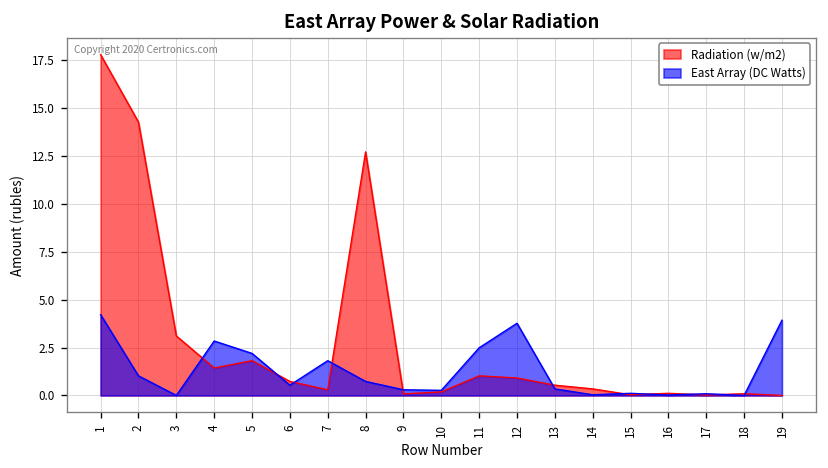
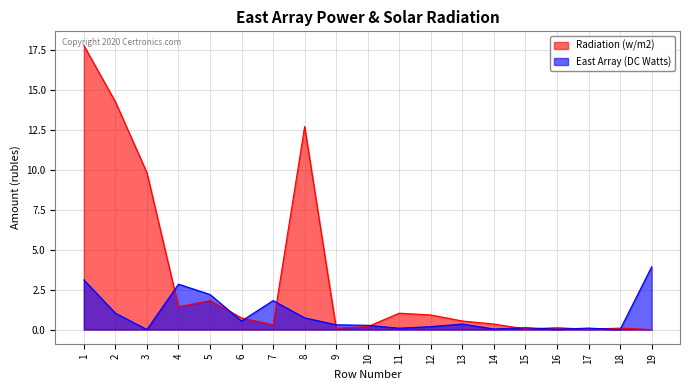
East Array (DC Watts), 1: 4.2 -> 3.1
Radiation (w/m2), 3: 3.1 -> 9.8
East Array (DC Watts), 11: 2.5 -> 0.1
East Array (DC Watts), 12: 3.8 -> 0.2
